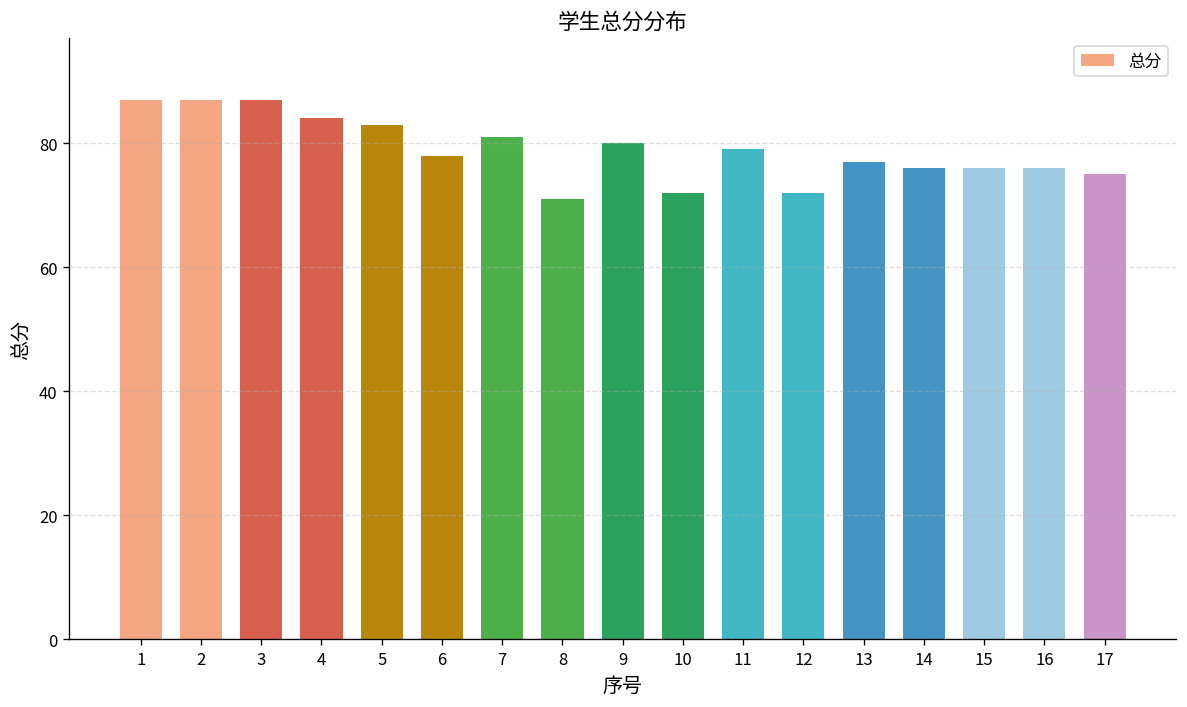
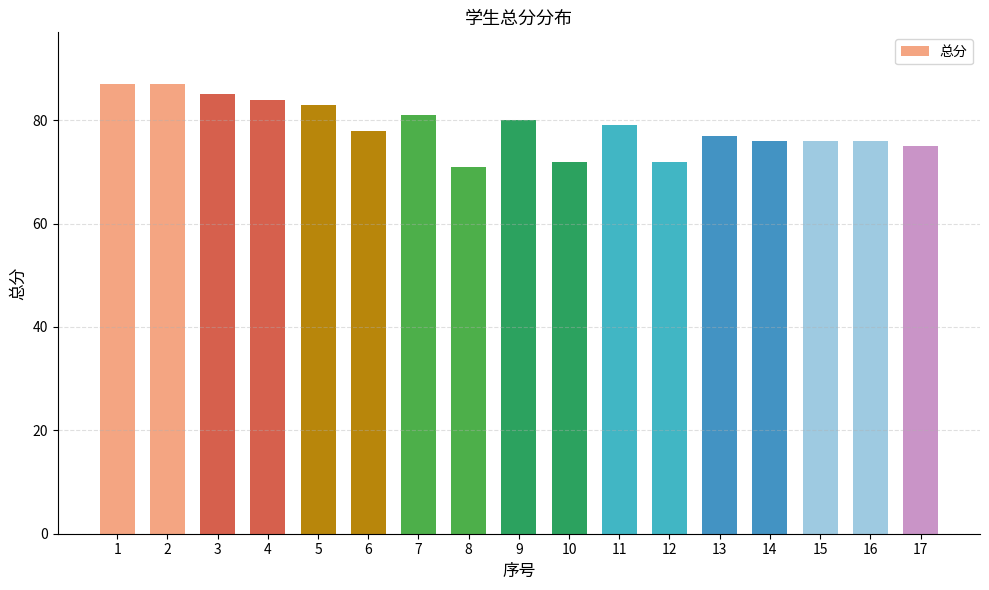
3: 87 -> 85
